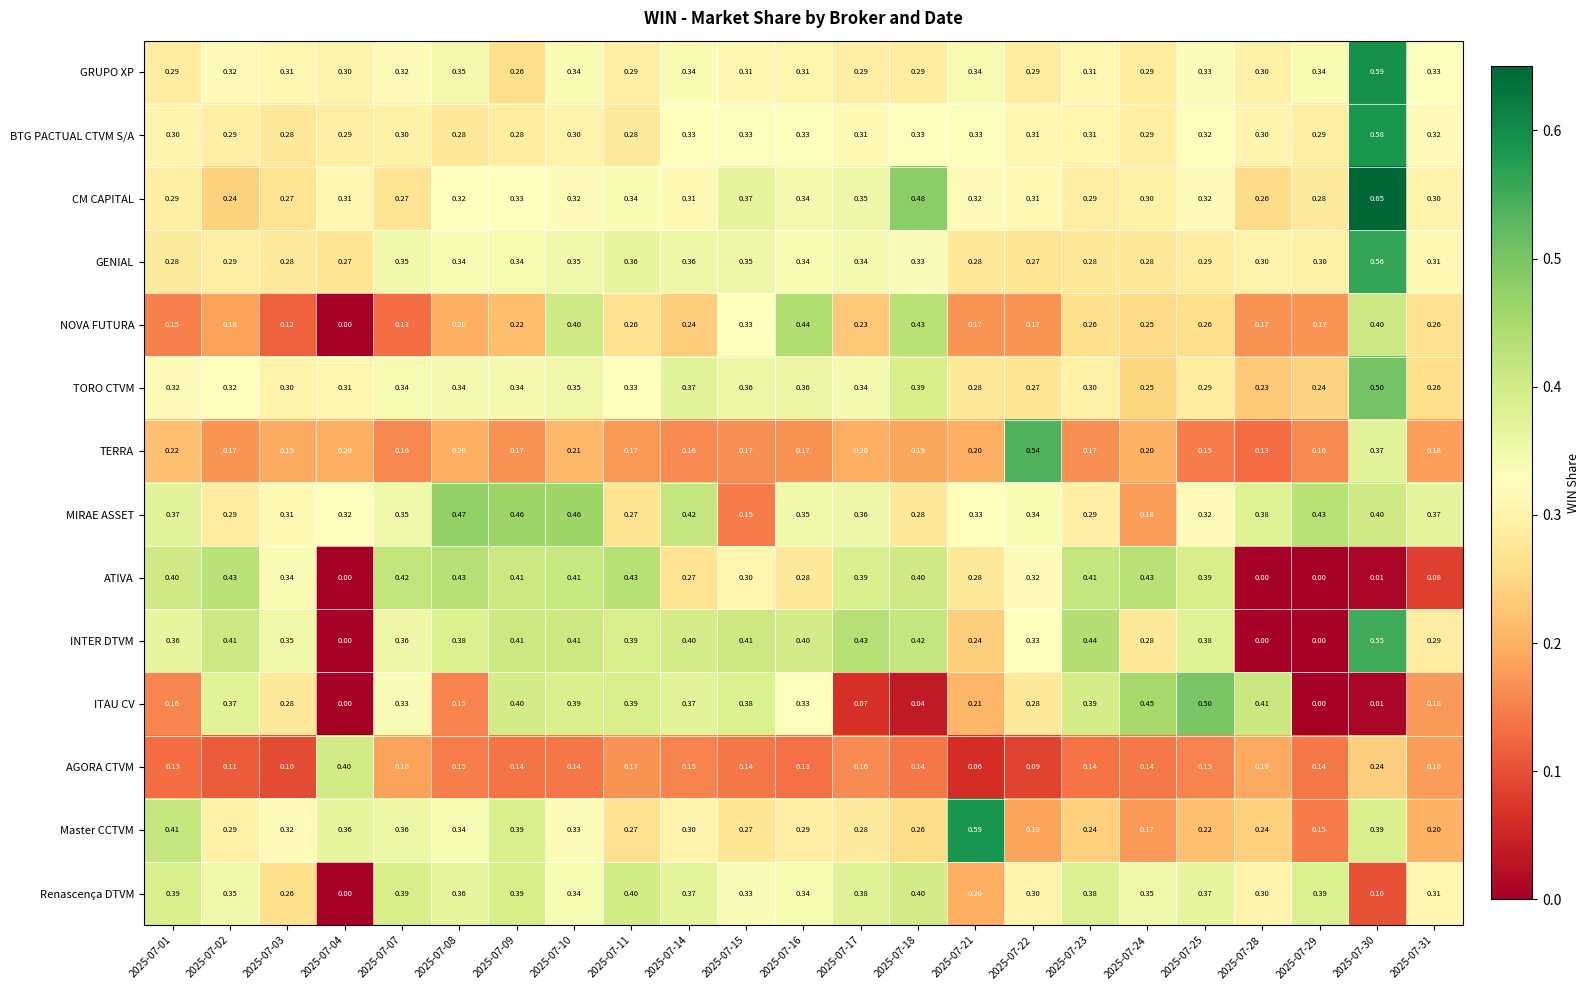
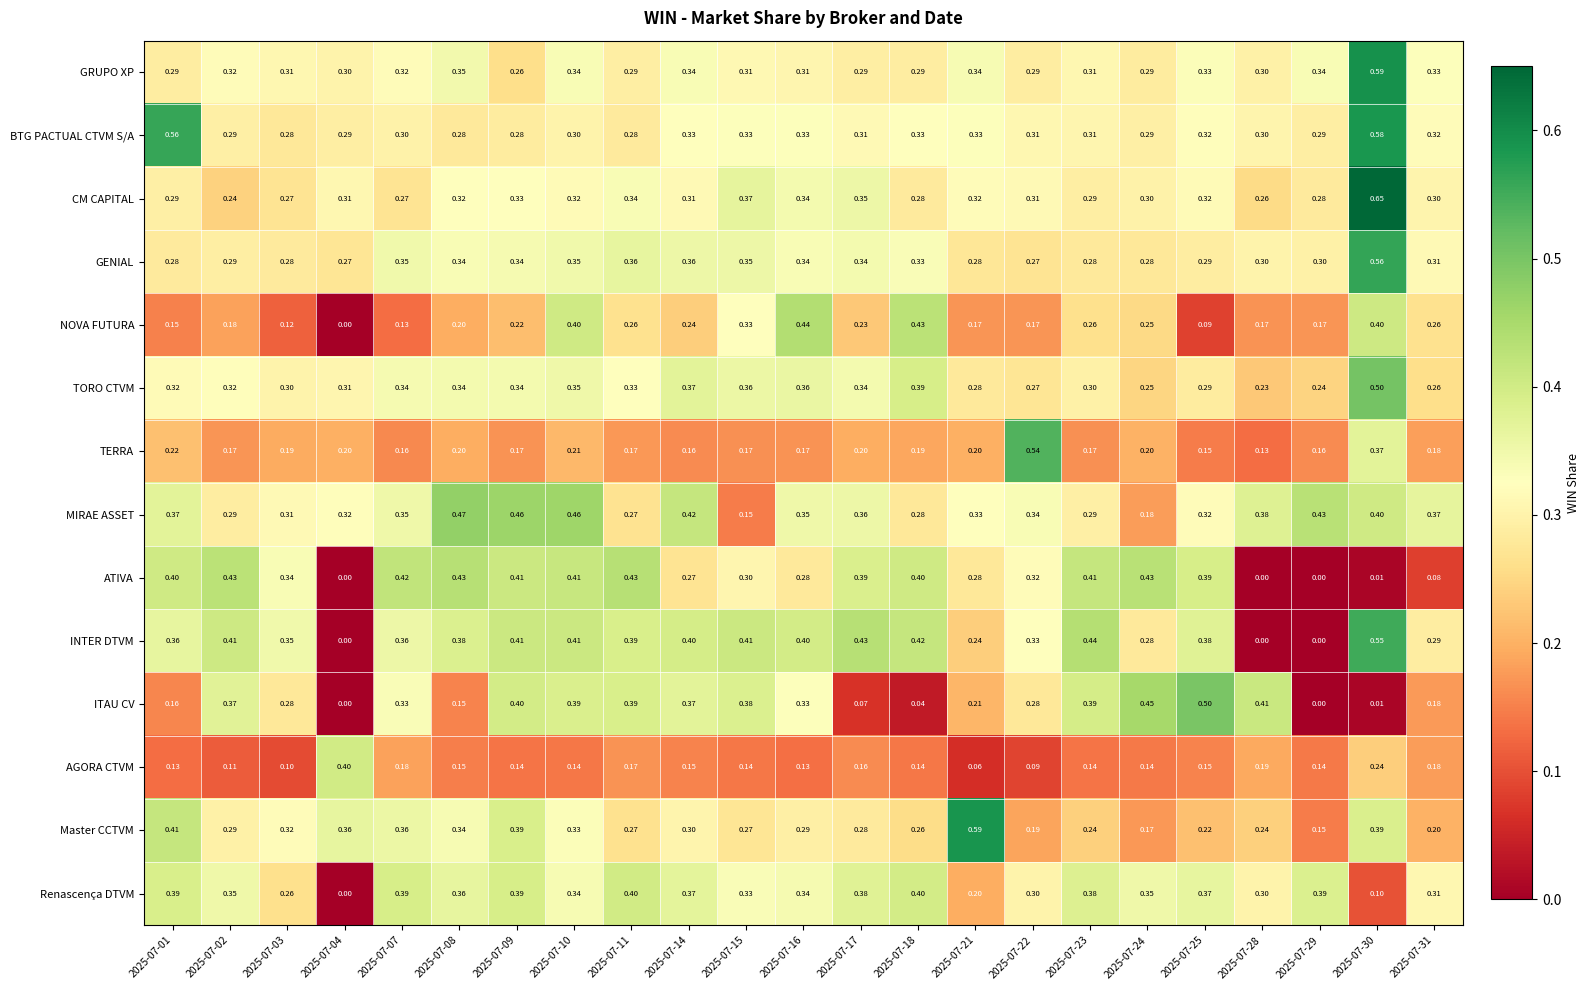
BTG PACTUAL CTVM S/A, 2025-07-01: 0.30 -> 0.56
CM CAPITAL, 2025-07-18: 0.48 -> 0.28
NOVA FUTURA, 2025-07-25: 0.26 -> 0.09
